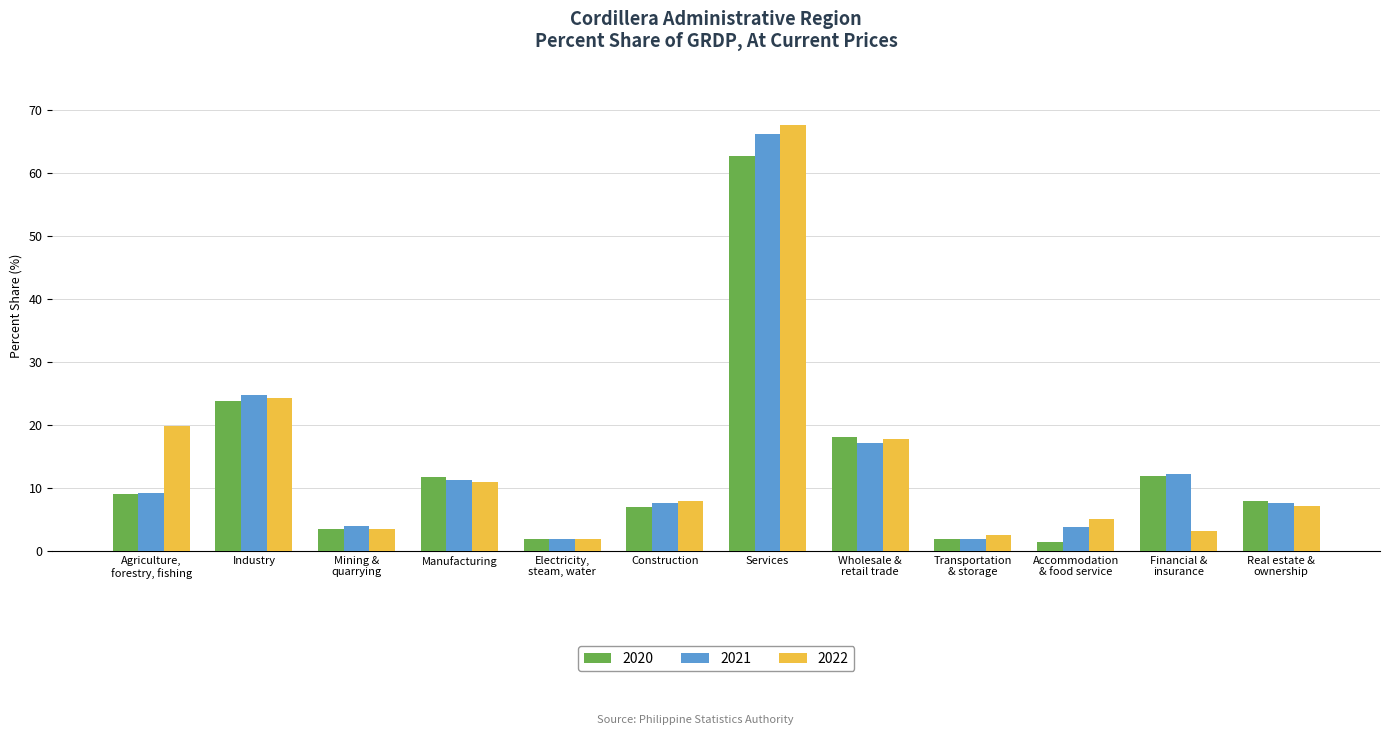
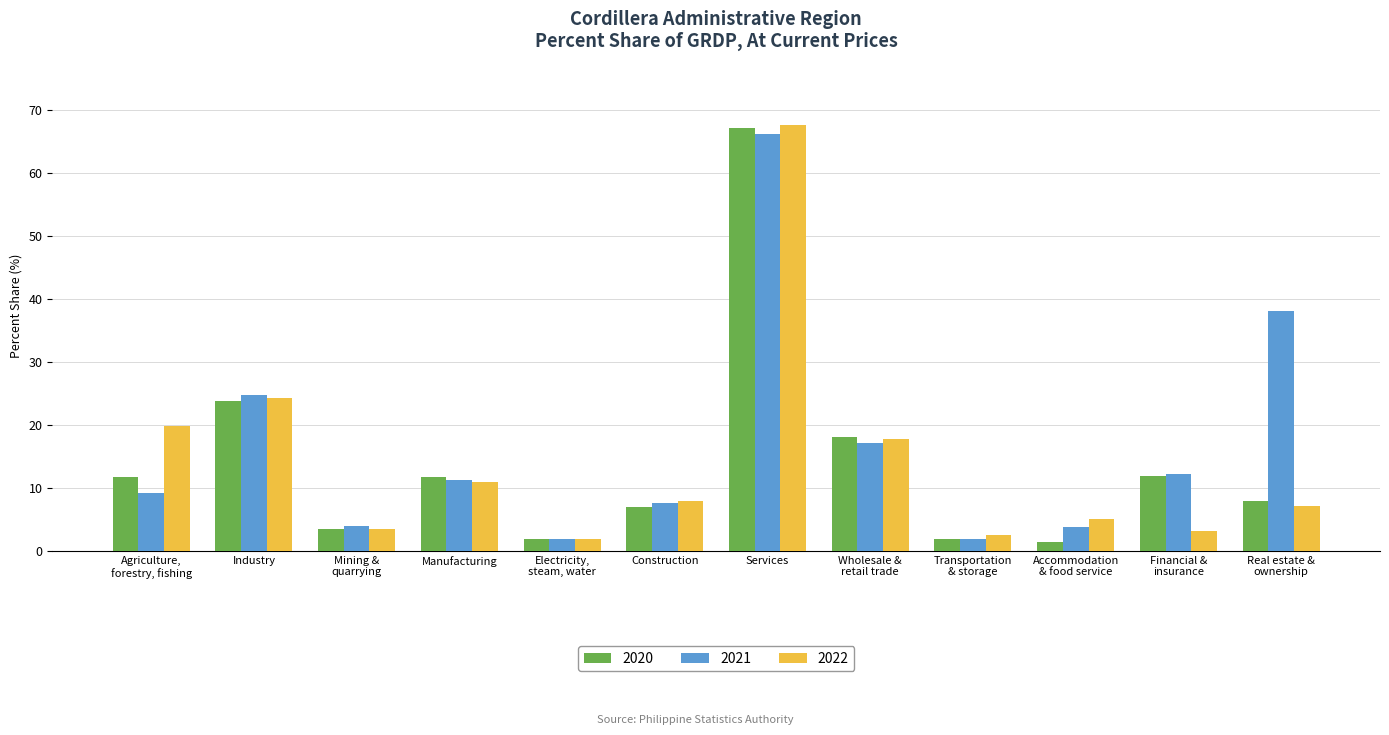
2020, Agriculture, forestry, fishing: 9 -> 12
2020, Services: 63 -> 67
2021, Real estate & ownership: 8 -> 38
